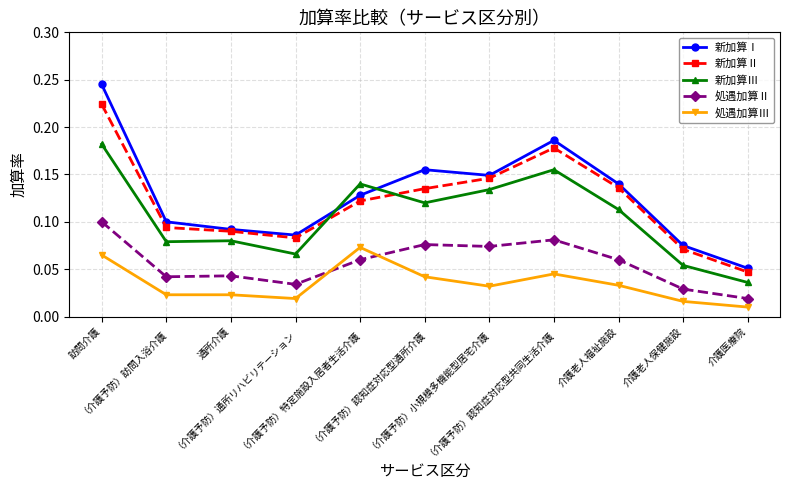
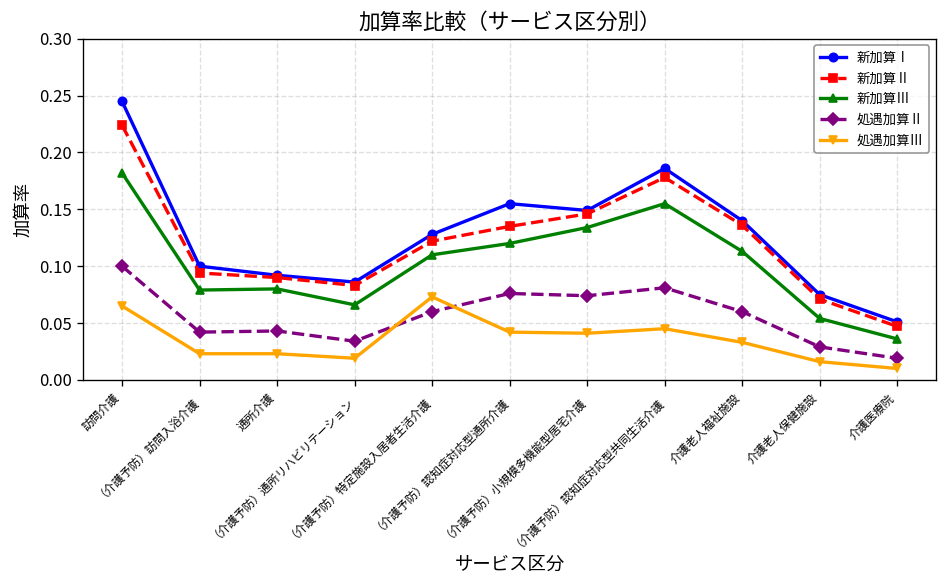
新加算Ⅲ, （介護予防）特定施設入居者生活介護: 0.14 -> 0.11
処遇加算Ⅲ, （介護予防）小規模多機能型居宅介護: 0.03 -> 0.04
